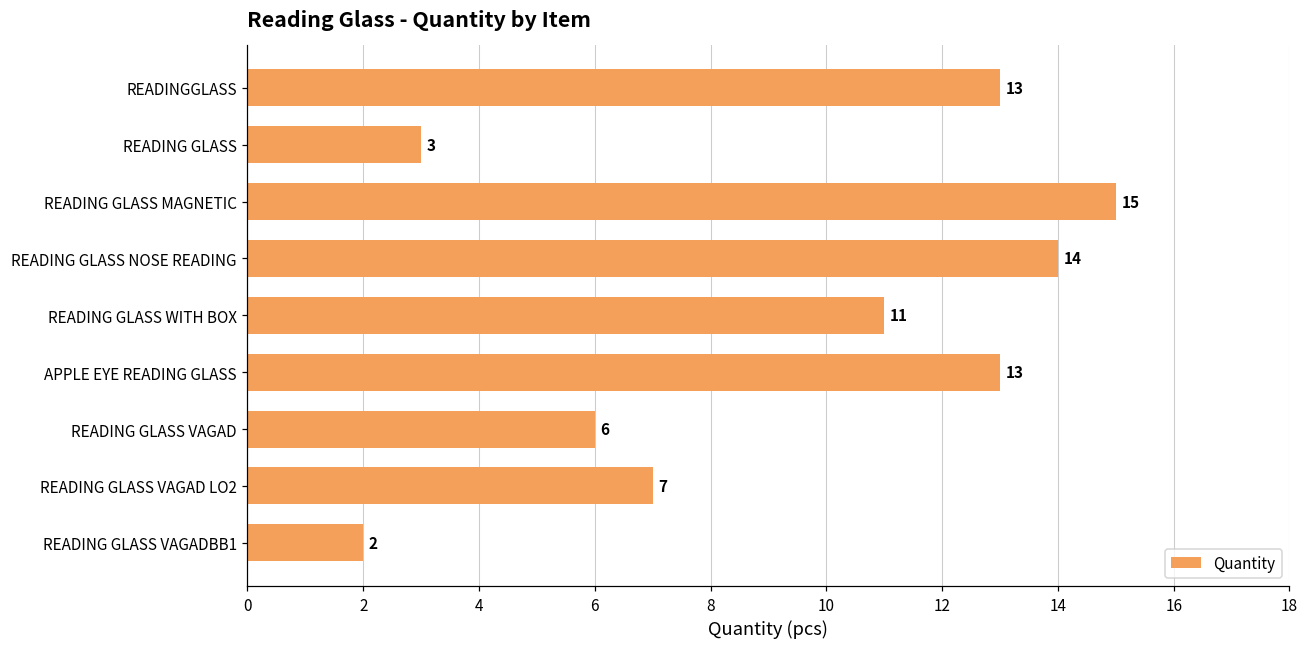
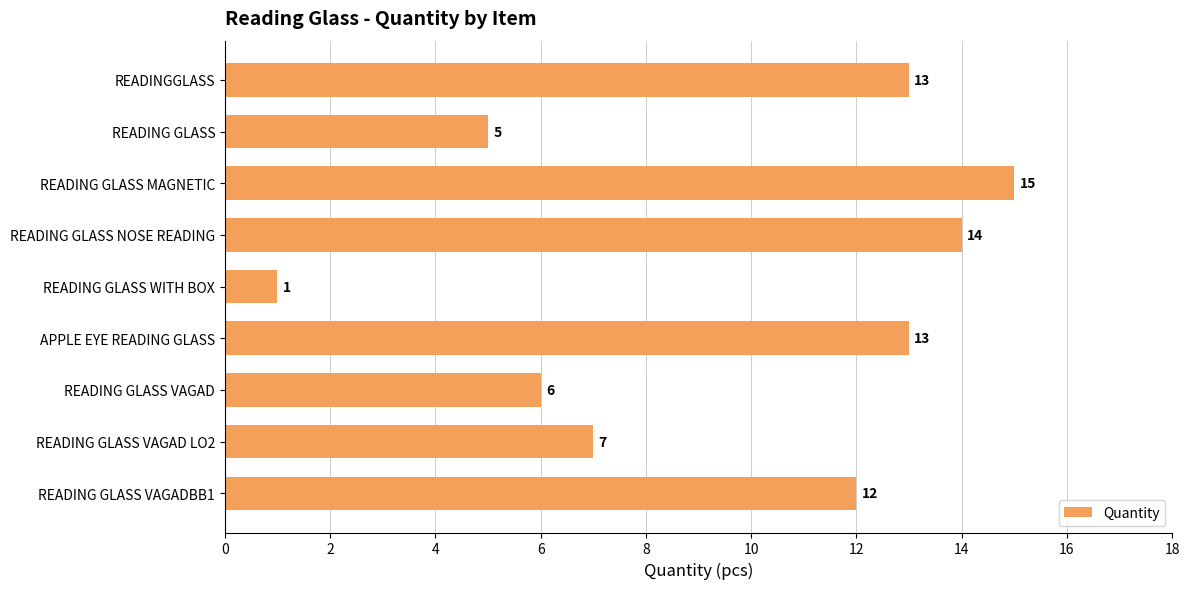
READING GLASS: 3 -> 5
READING GLASS WITH BOX: 11 -> 1
READING GLASS VAGADBB1: 2 -> 12
